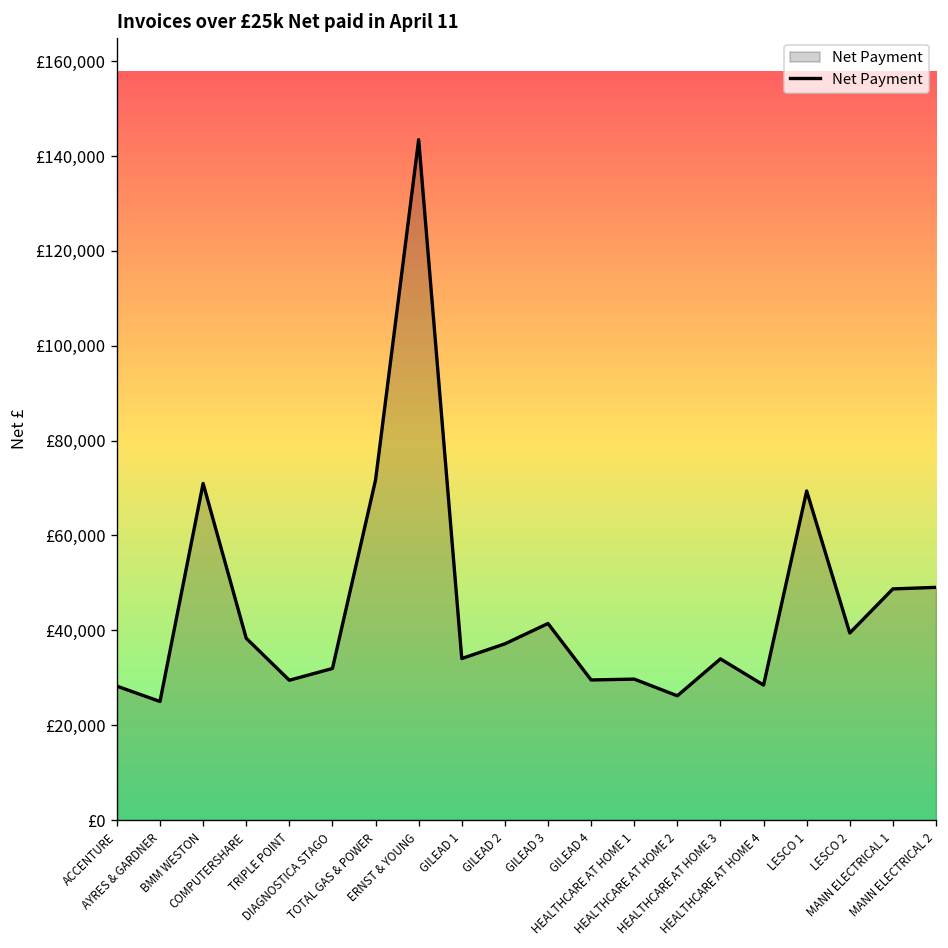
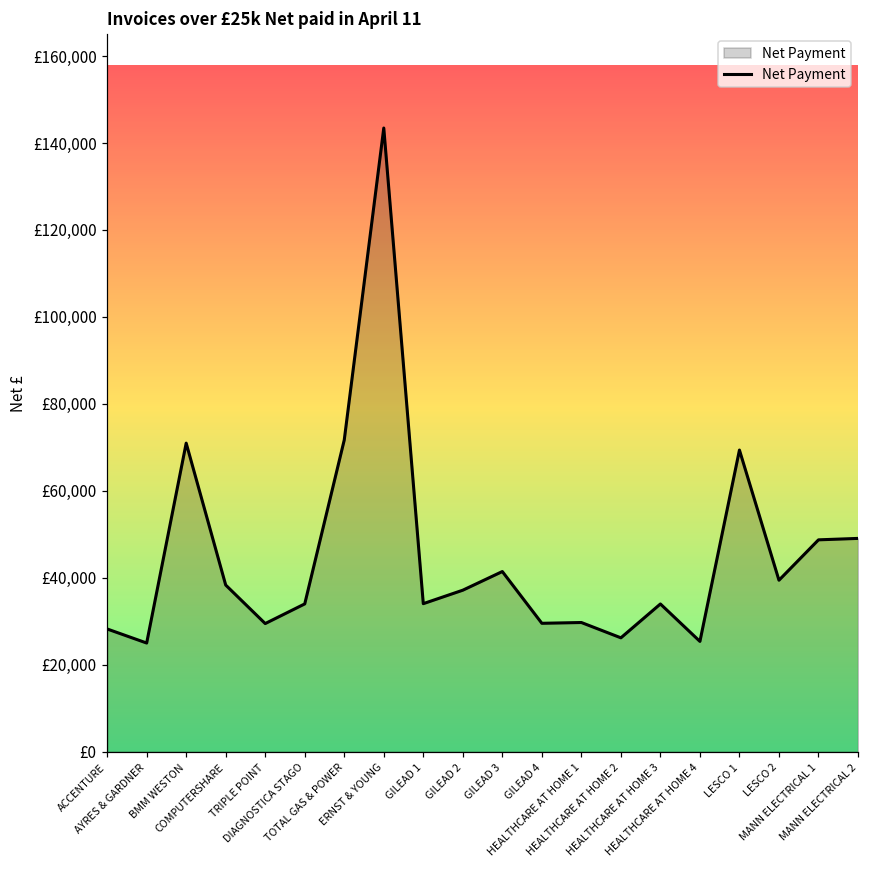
DIAGNOSTICA STAGO: £32,000 -> £34,000
HEALTHCARE AT HOME 4: £28,000 -> £25,000
